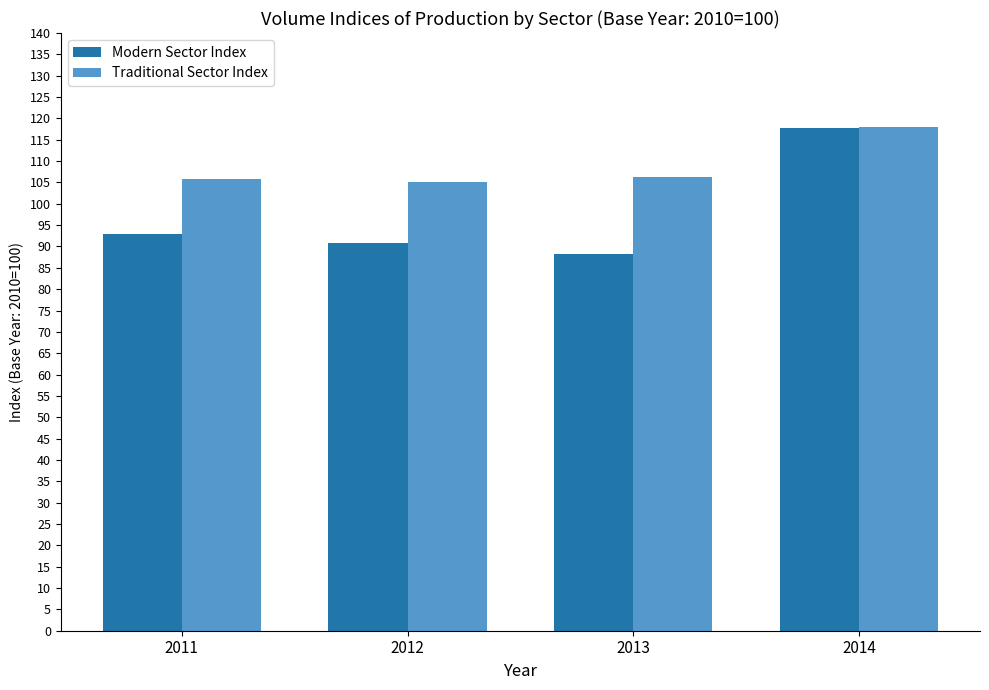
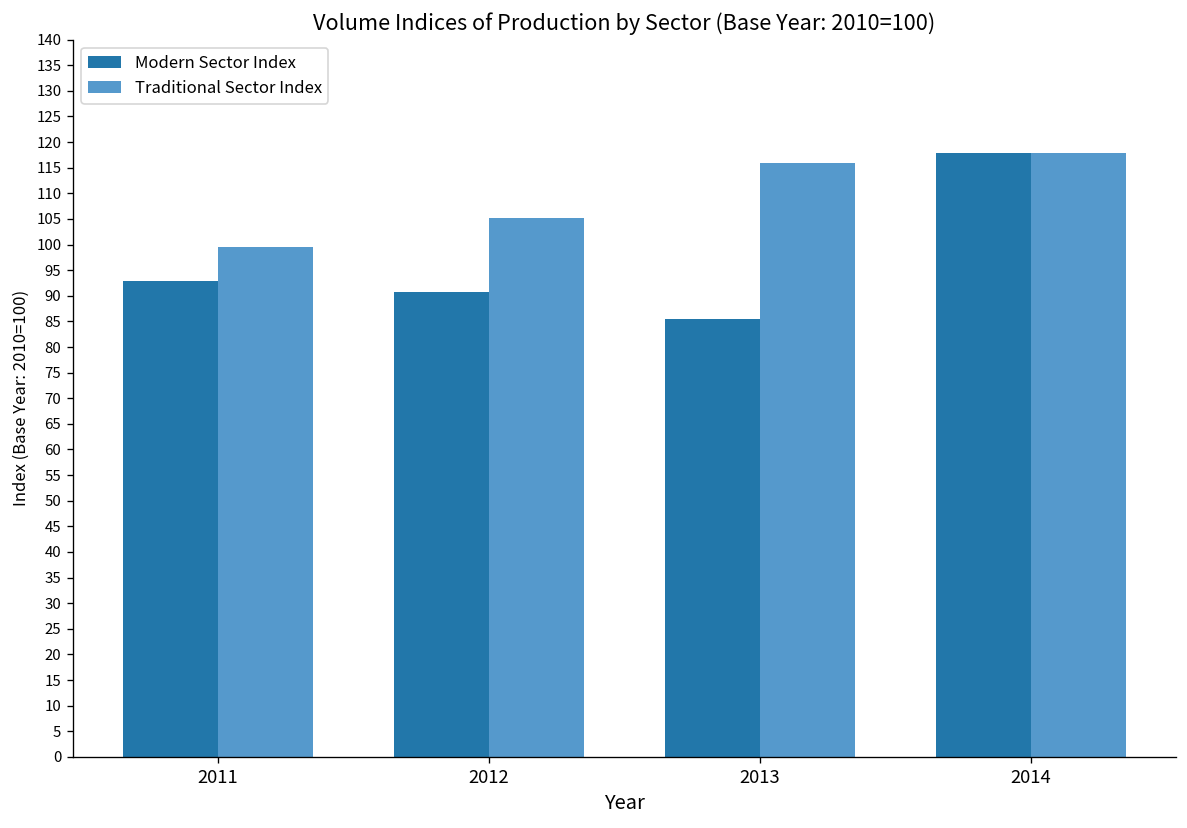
Traditional Sector Index, 2011: 106 -> 100
Modern Sector Index, 2013: 88 -> 86
Traditional Sector Index, 2013: 106 -> 116
